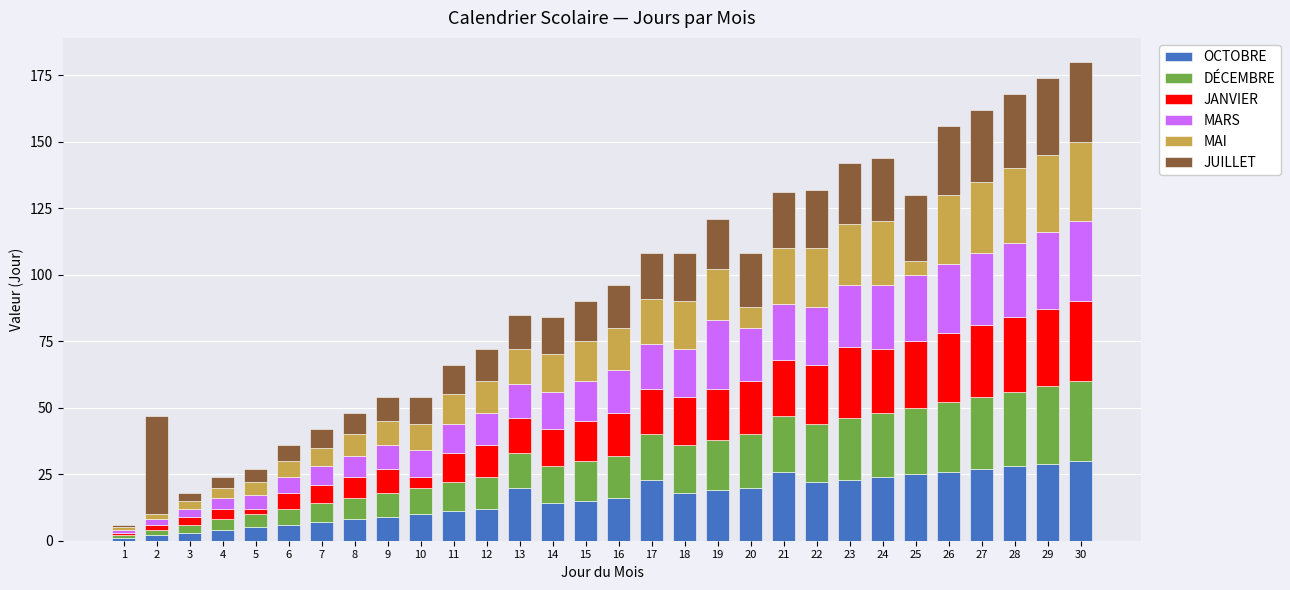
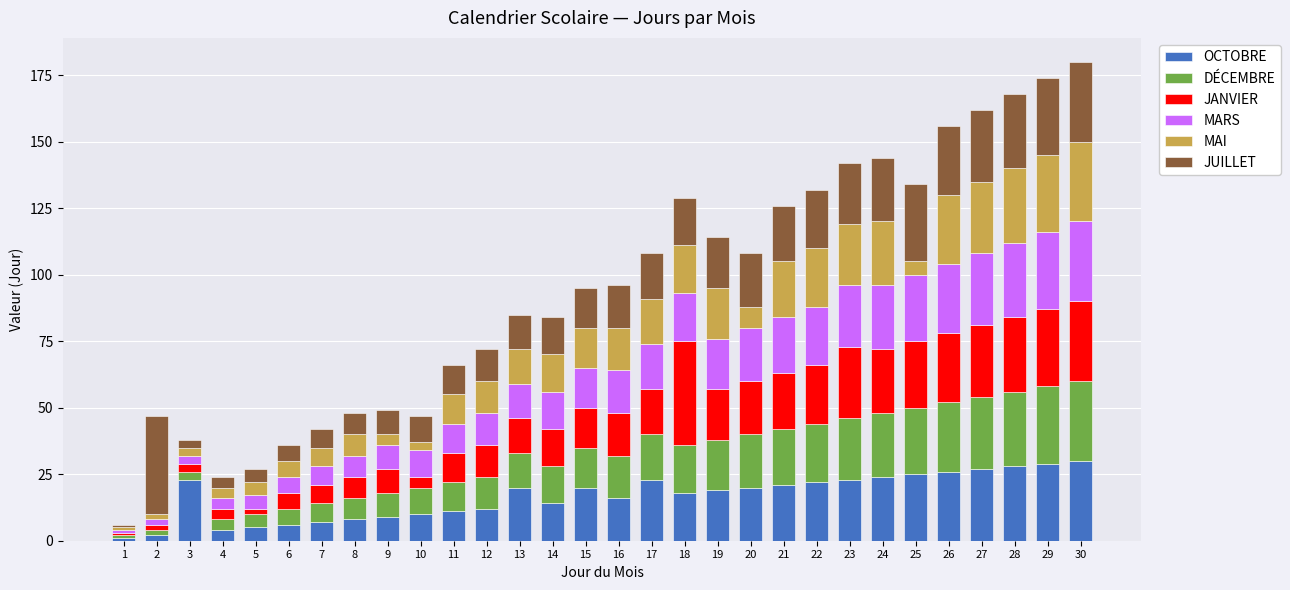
OCTOBRE, 3: 3 -> 23
MAI, 9: 9 -> 4
MAI, 10: 10 -> 3
OCTOBRE, 15: 15 -> 20
JANVIER, 18: 18 -> 39
MARS, 19: 26 -> 19
OCTOBRE, 21: 26 -> 21
JUILLET, 25: 25 -> 29
